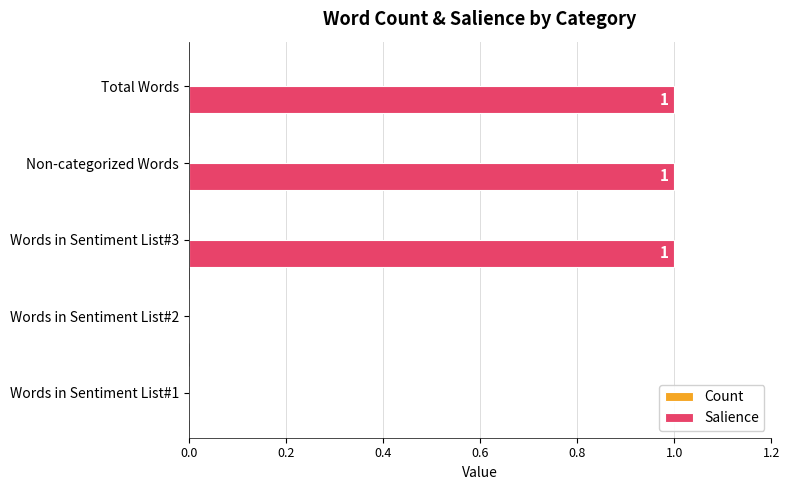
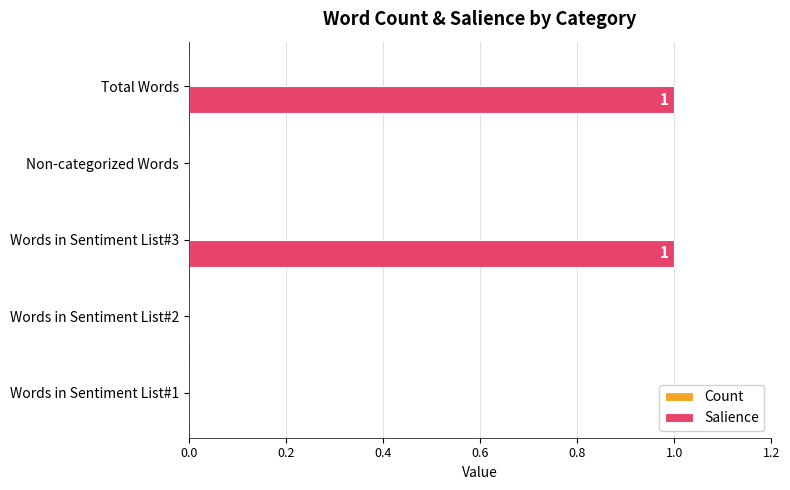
Salience, Non-categorized Words: 1 -> 0
